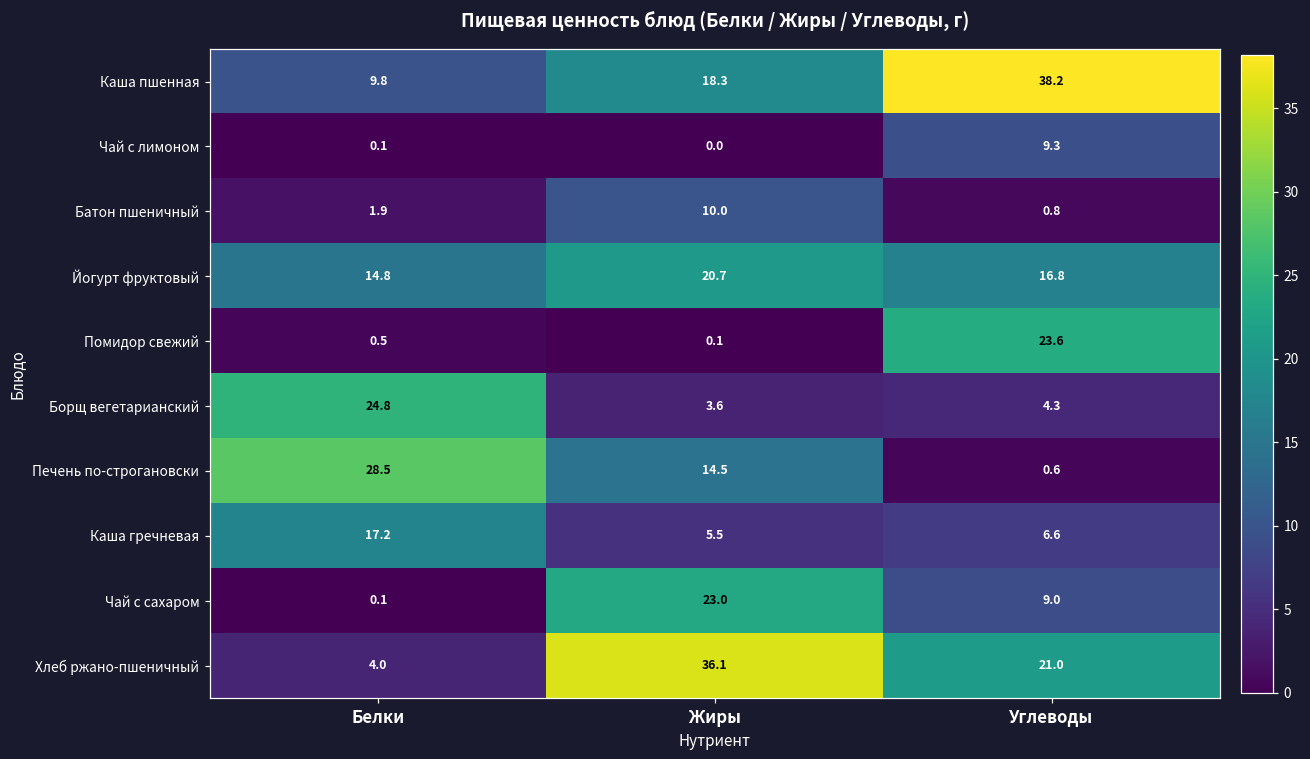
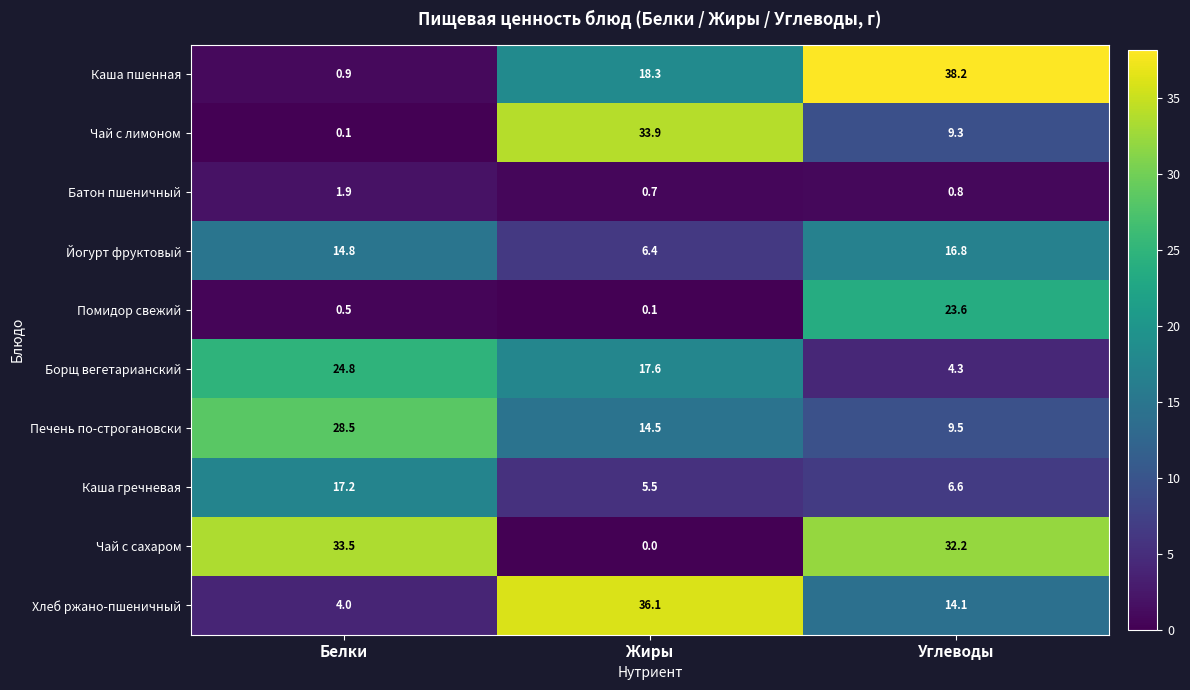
Каша пшенная, Белки: 9.8 -> 0.9
Чай с лимоном, Жиры: 0.0 -> 33.9
Батон пшеничный, Жиры: 10.0 -> 0.7
Йогурт фруктовый, Жиры: 20.7 -> 6.4
Борщ вегетарианский, Жиры: 3.6 -> 17.6
Печень по-строгановски, Углеводы: 0.6 -> 9.5
Чай с сахаром, Белки: 0.1 -> 33.5
Чай с сахаром, Жиры: 23.0 -> 0.0
Чай с сахаром, Углеводы: 9.0 -> 32.2
Хлеб ржано-пшеничный, Углеводы: 21.0 -> 14.1
